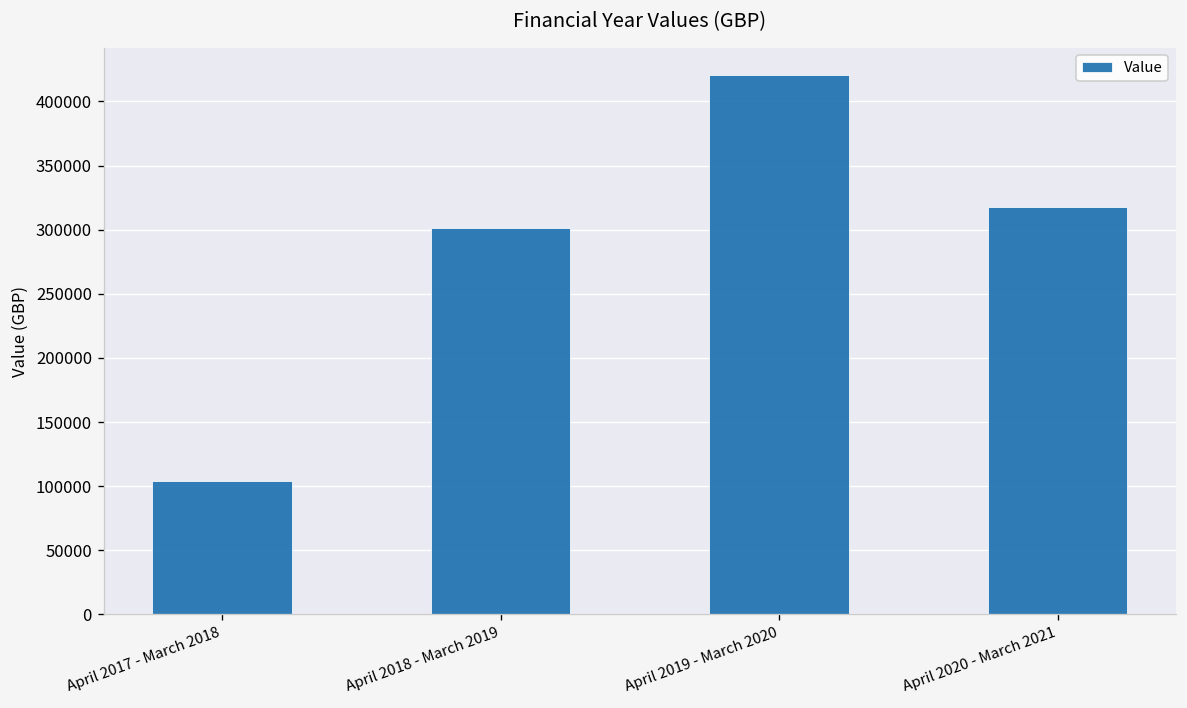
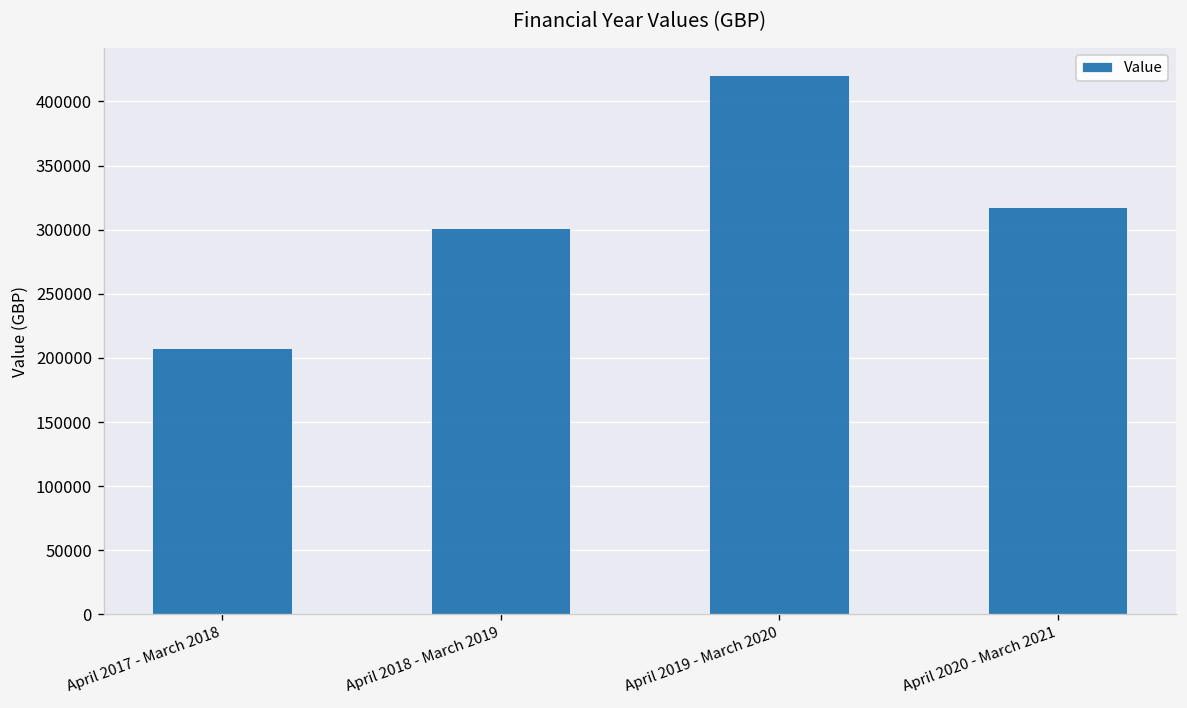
April 2017 - March 2018: 104000 -> 208000
